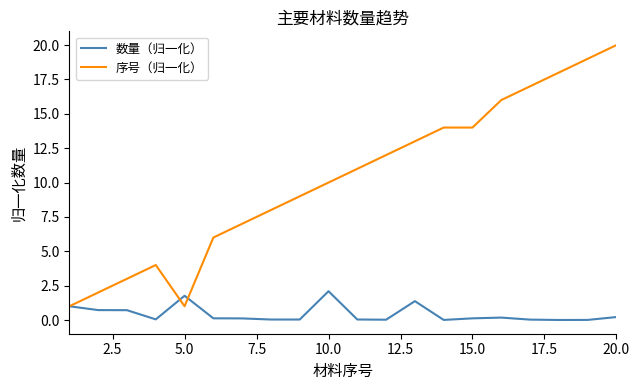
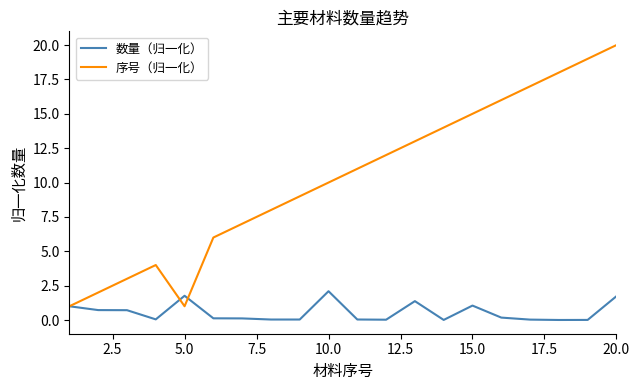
数量（归一化）, 15.0: 0.1 -> 1.0
序号（归一化）, 15.0: 14 -> 15
数量（归一化）, 20.0: 0.2 -> 1.7
